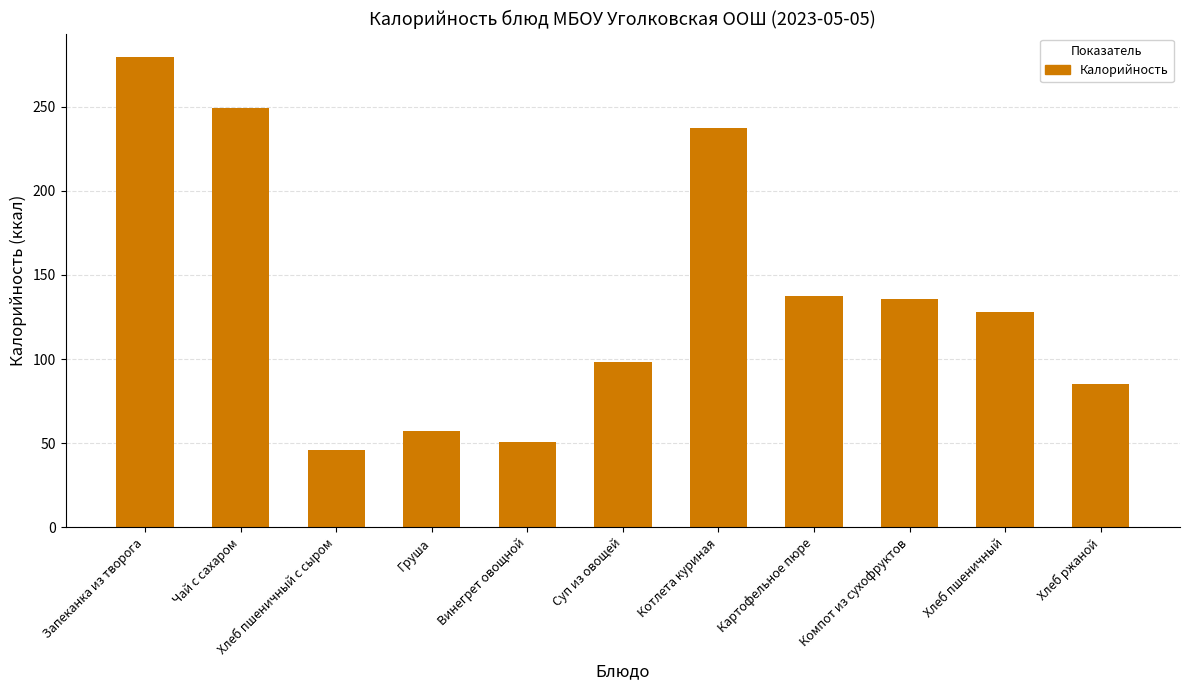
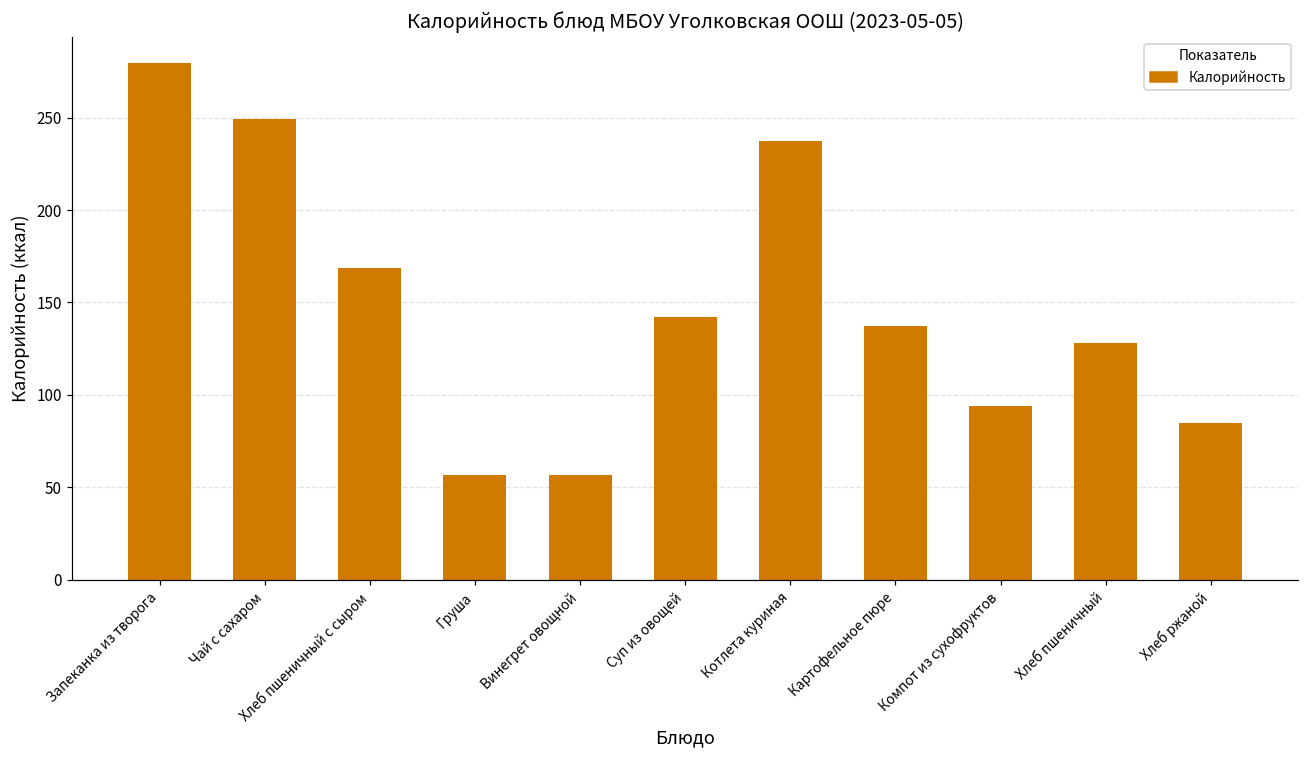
Хлеб пшеничный с сыром: 46 -> 169
Винегрет овощной: 50 -> 57
Суп из овощей: 98 -> 142
Компот из сухофруктов: 136 -> 94
